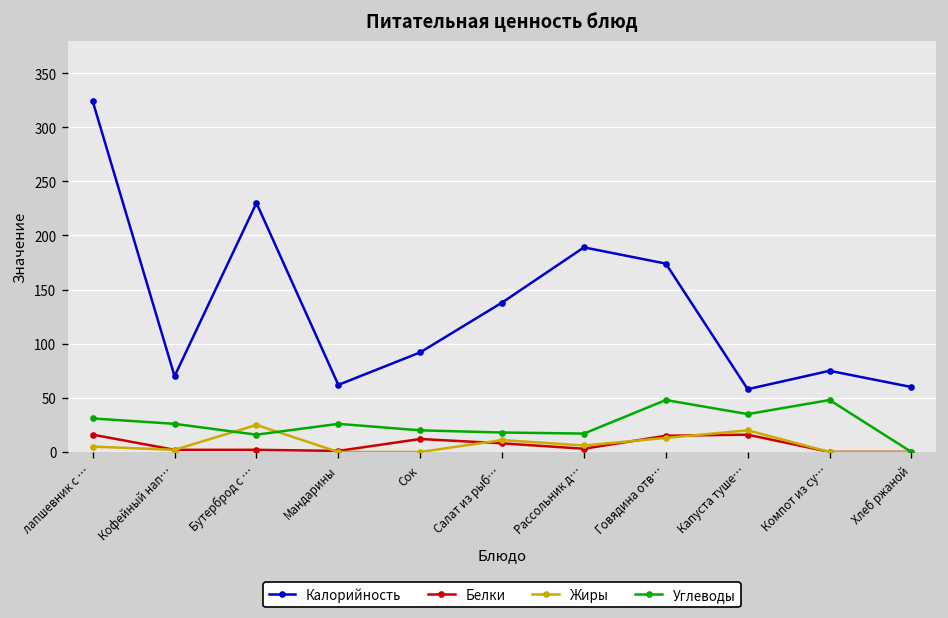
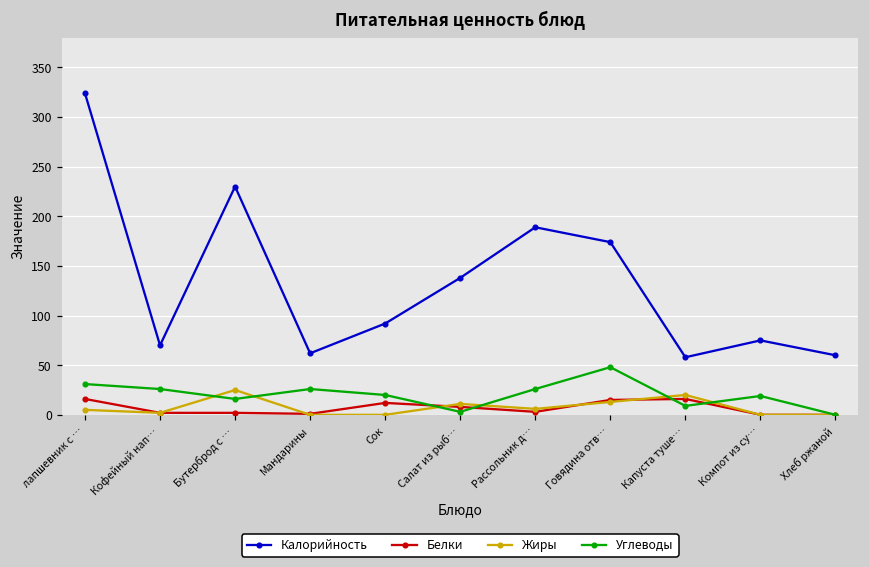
Углеводы, Салат из рыб…: 20 -> 0
Углеводы, Рассольник д…: 20 -> 30
Углеводы, Капуста туше…: 40 -> 10
Углеводы, Компот из су…: 50 -> 20
